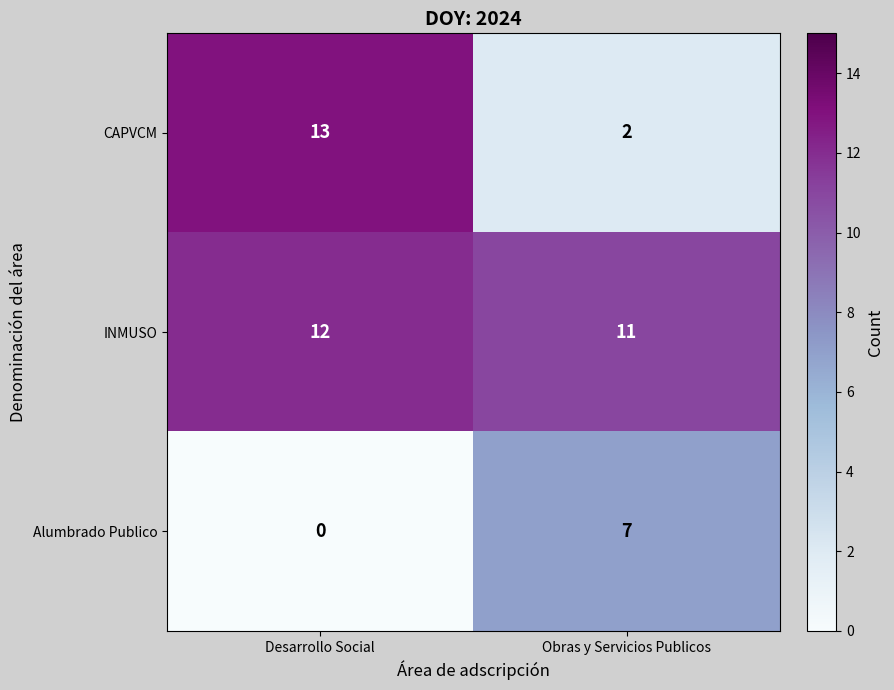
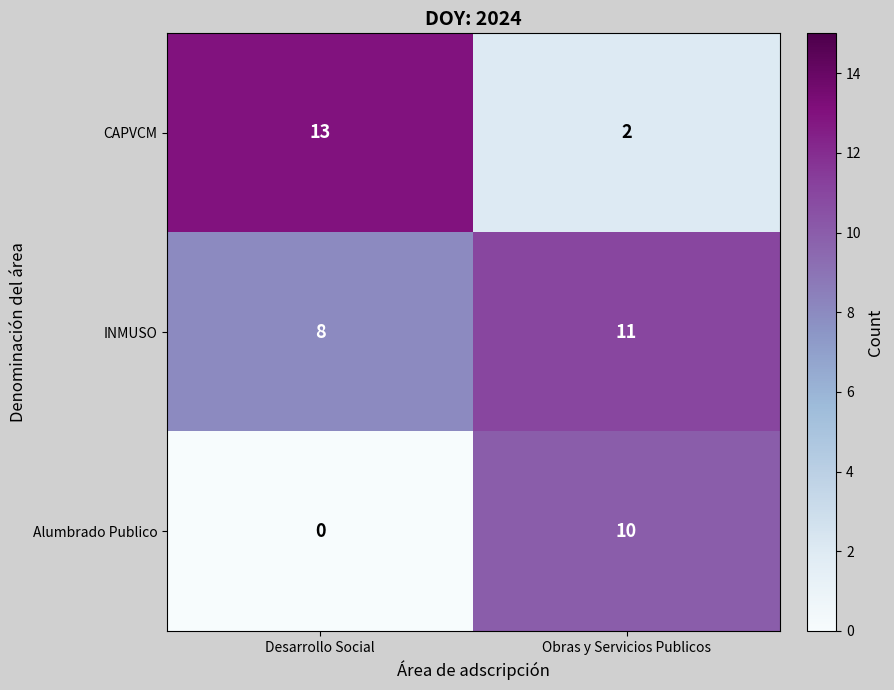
INMUSO, Desarrollo Social: 12 -> 8
Alumbrado Publico, Obras y Servicios Publicos: 7 -> 10
